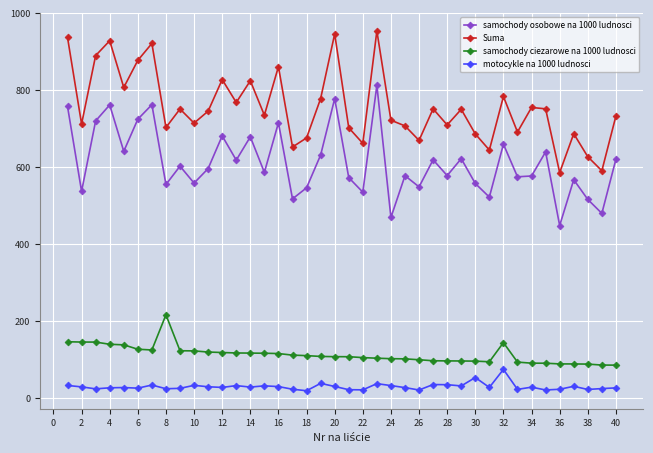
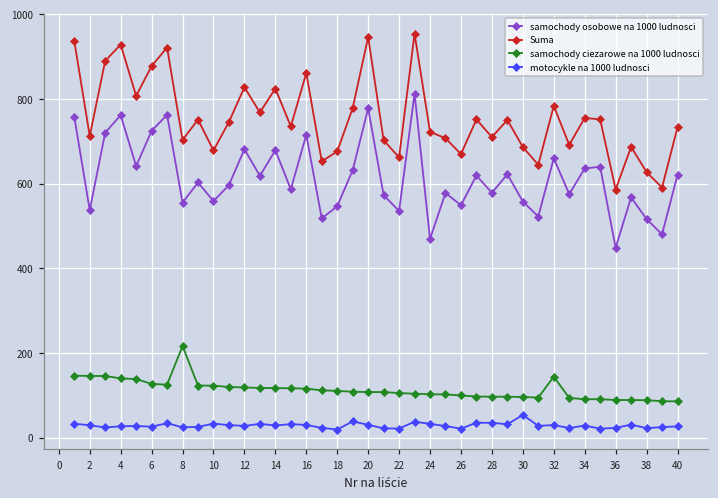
Suma, 10: 710 -> 680
motocykle na 1000 ludnosci, 32: 70 -> 30
samochody osobowe na 1000 ludnosci, 34: 580 -> 640
